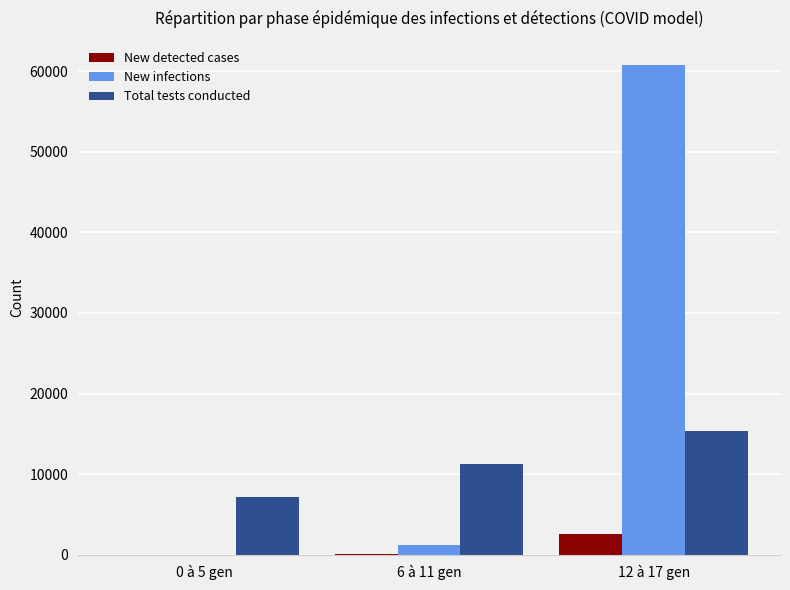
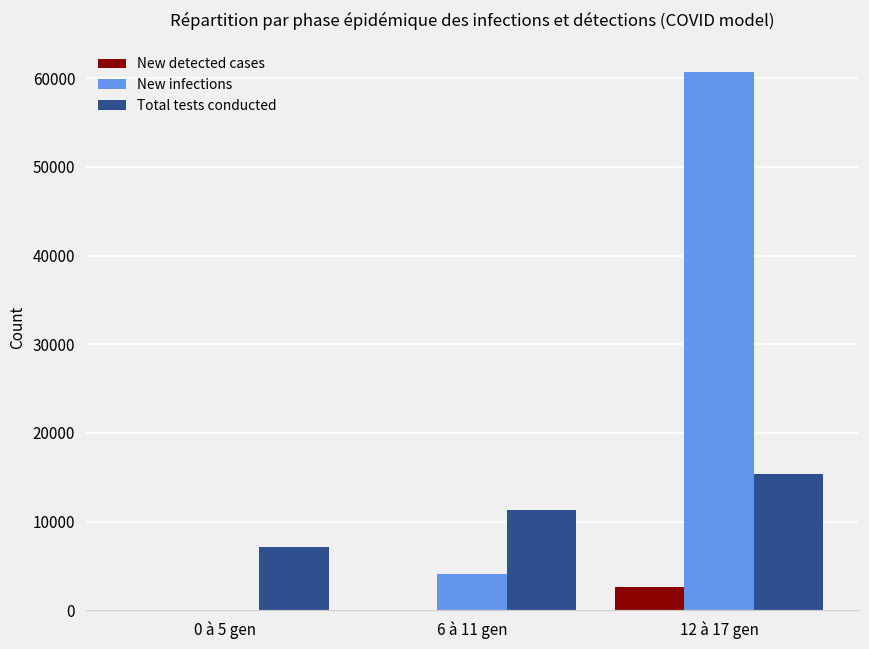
New infections, 6 à 11 gen: 1000 -> 4000
